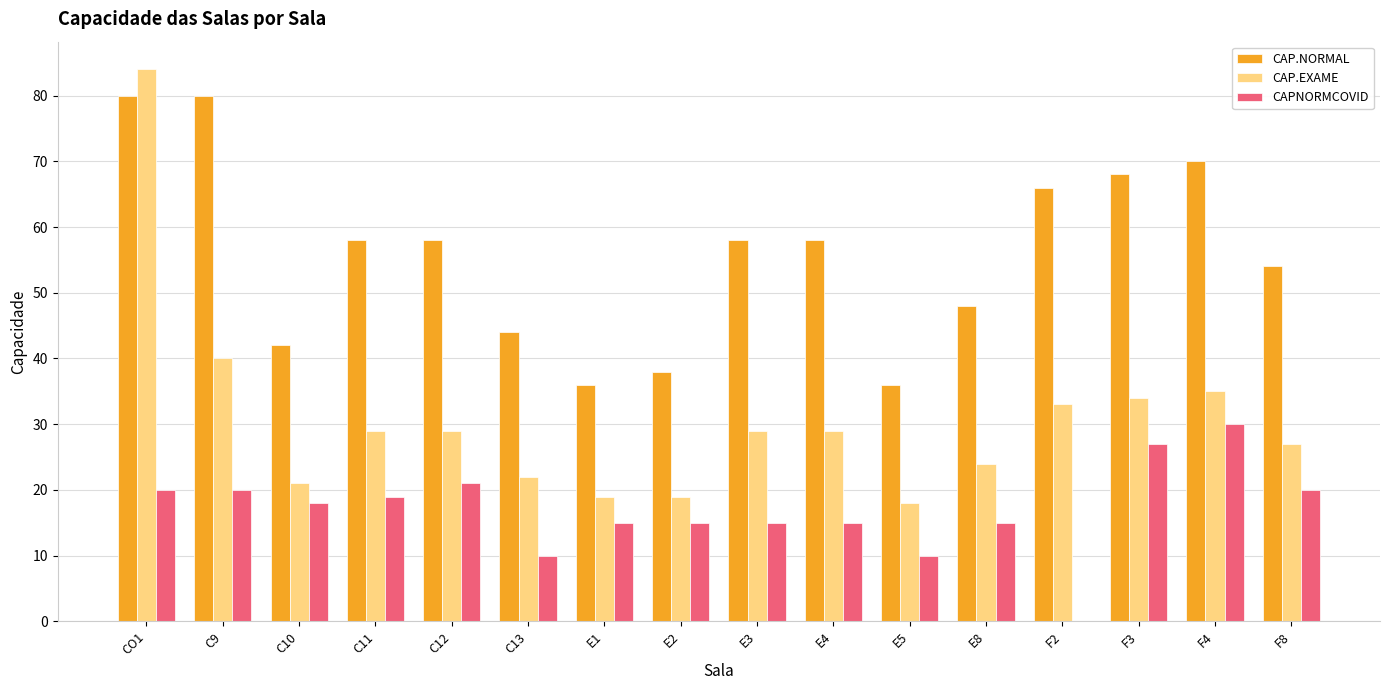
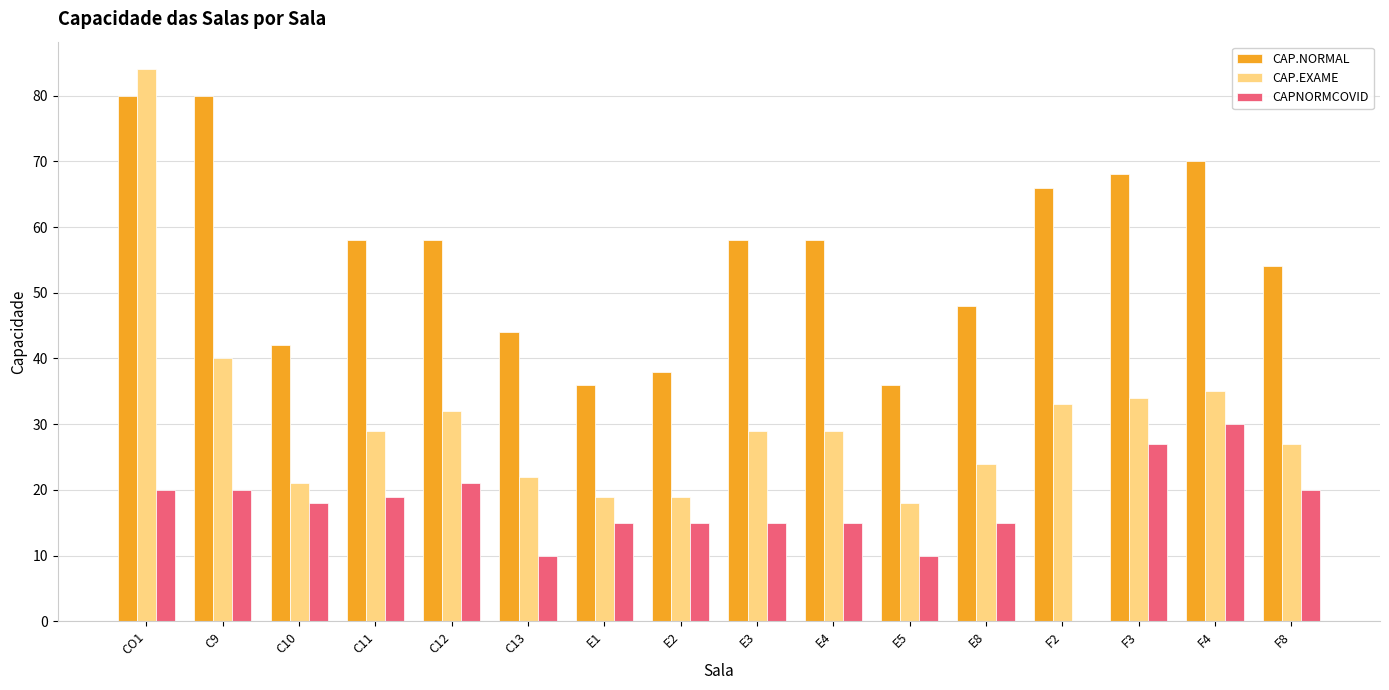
CAP.EXAME, C12: 29 -> 32
